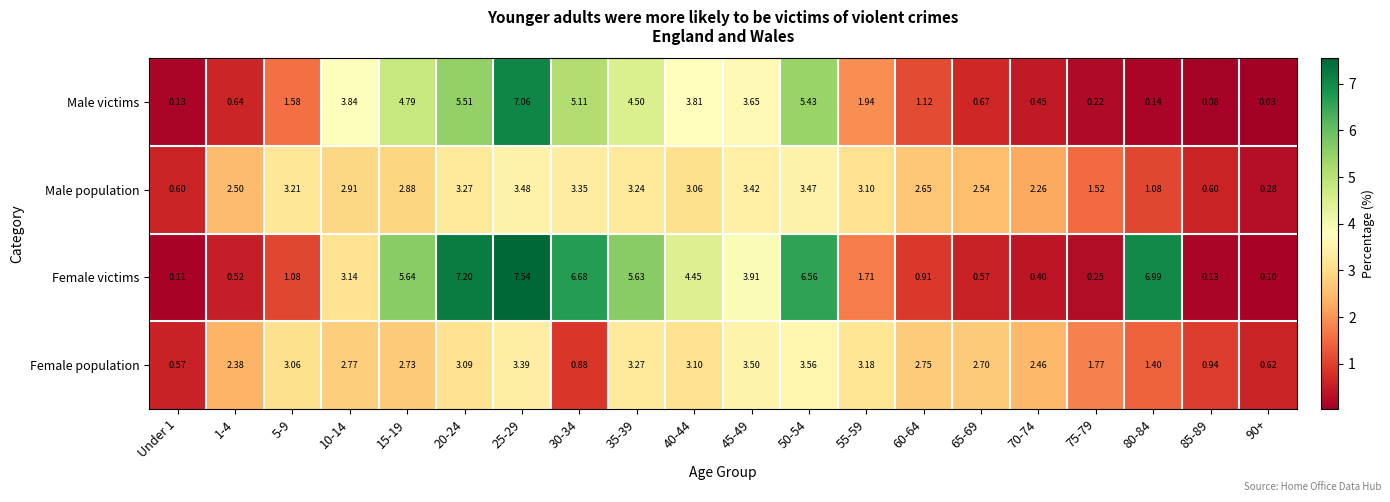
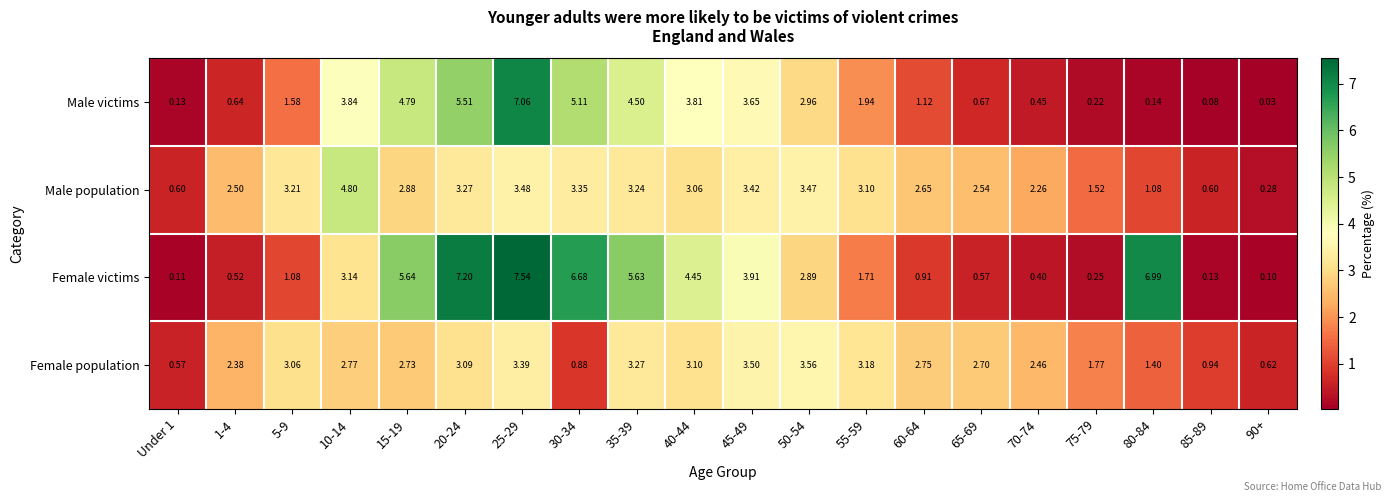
Male victims, 50-54: 5.43 -> 2.96
Male population, 10-14: 2.91 -> 4.80
Female victims, 50-54: 6.56 -> 2.89
